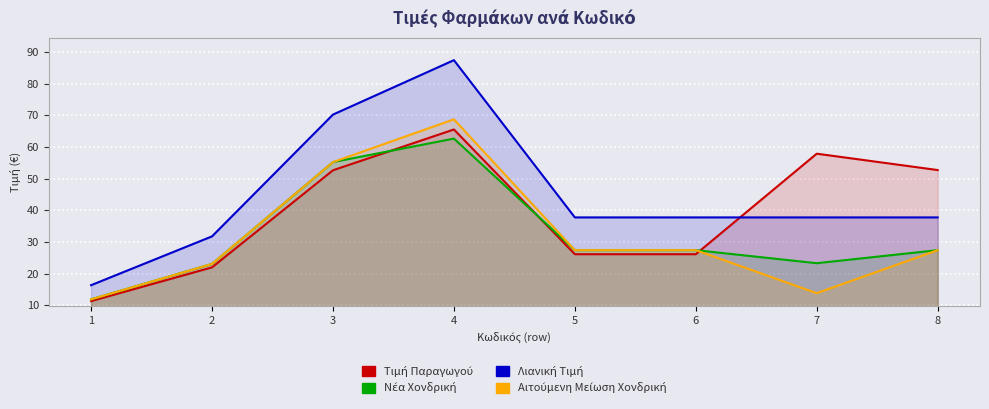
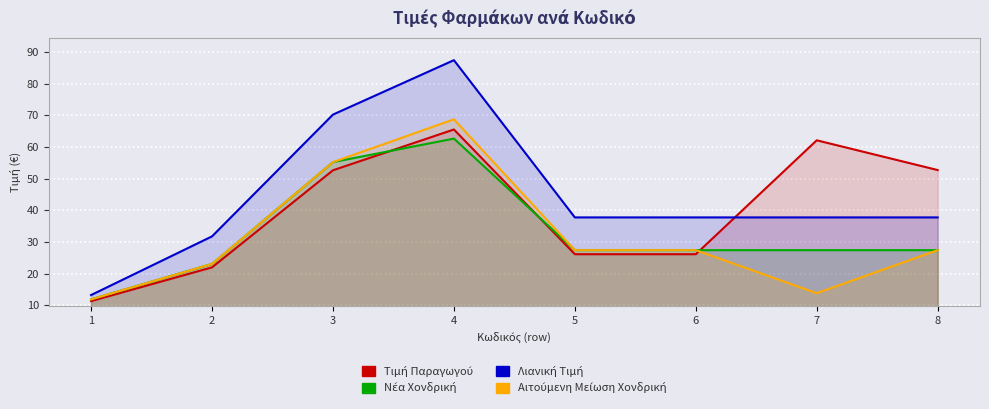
Λιανική Τιμή, 1: 16 -> 13
Τιμή Παραγωγού, 7: 58 -> 62
Νέα Χονδρική, 7: 23 -> 27
